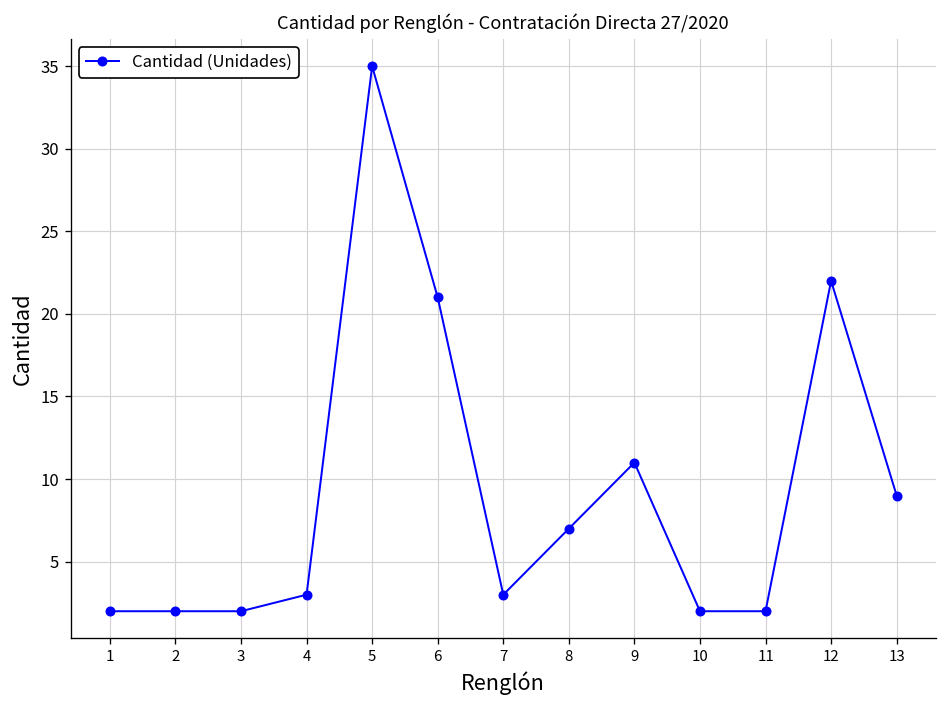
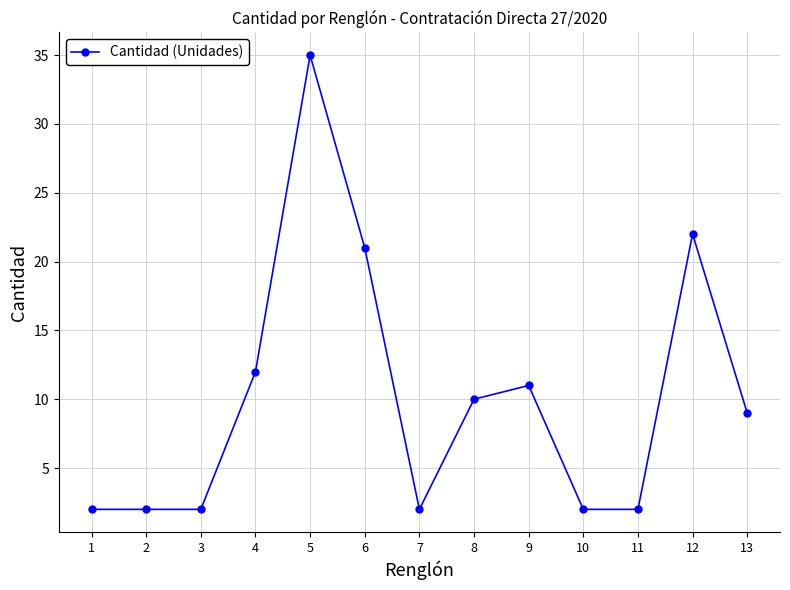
4: 3 -> 12
7: 3 -> 2
8: 7 -> 10
